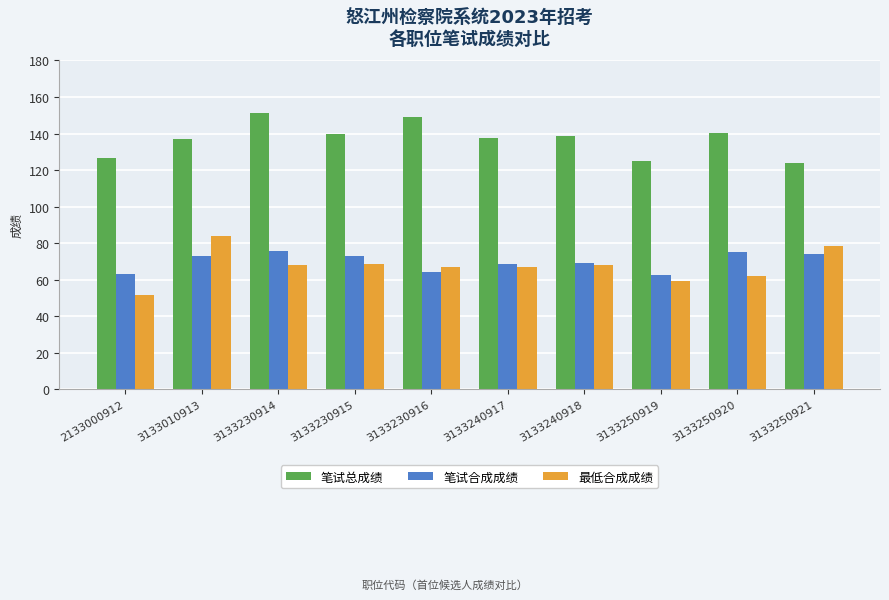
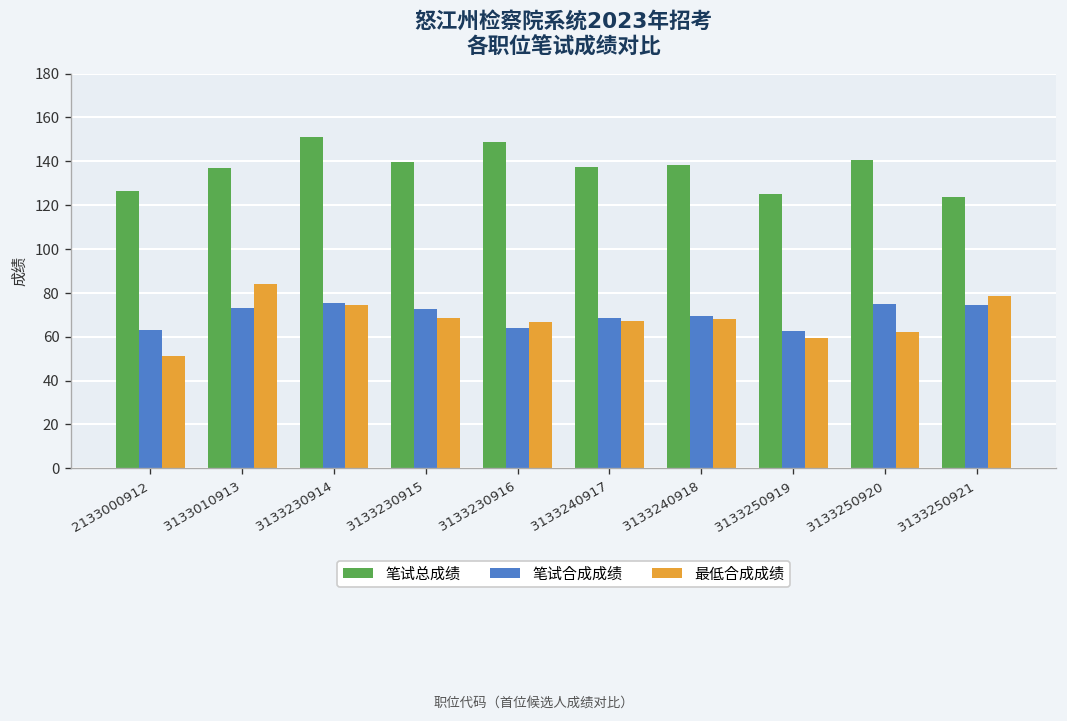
最低合成成绩, 3133230914: 68 -> 74
